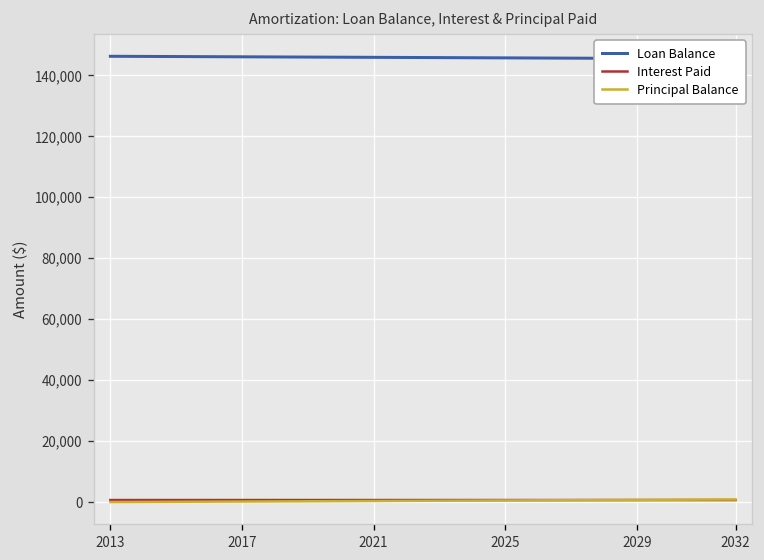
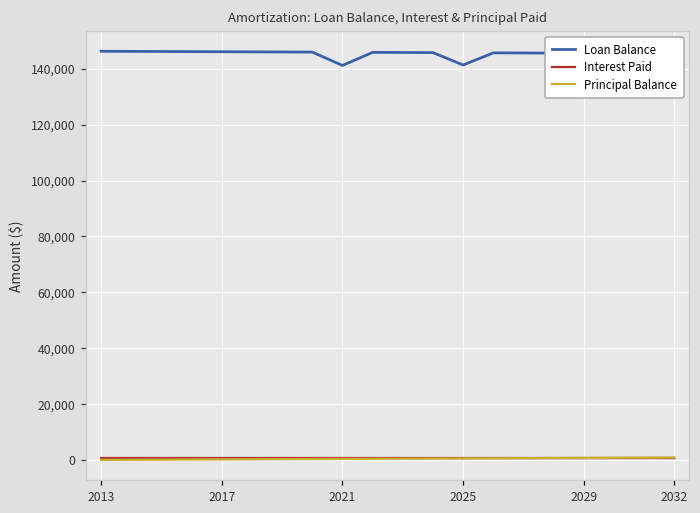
Loan Balance, 2021: 146,000 -> 141,000
Loan Balance, 2025: 146,000 -> 141,000
